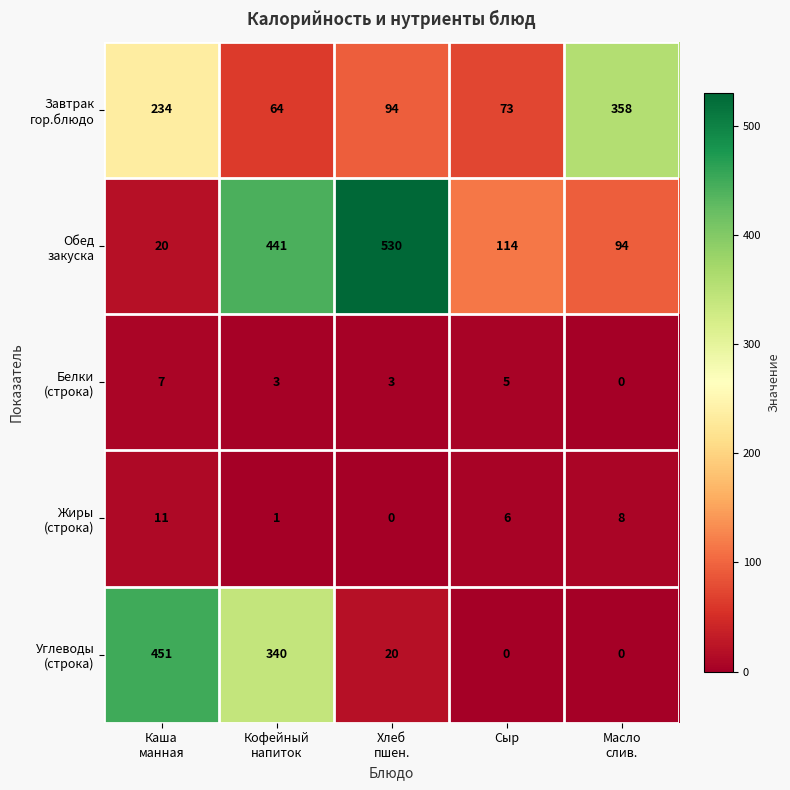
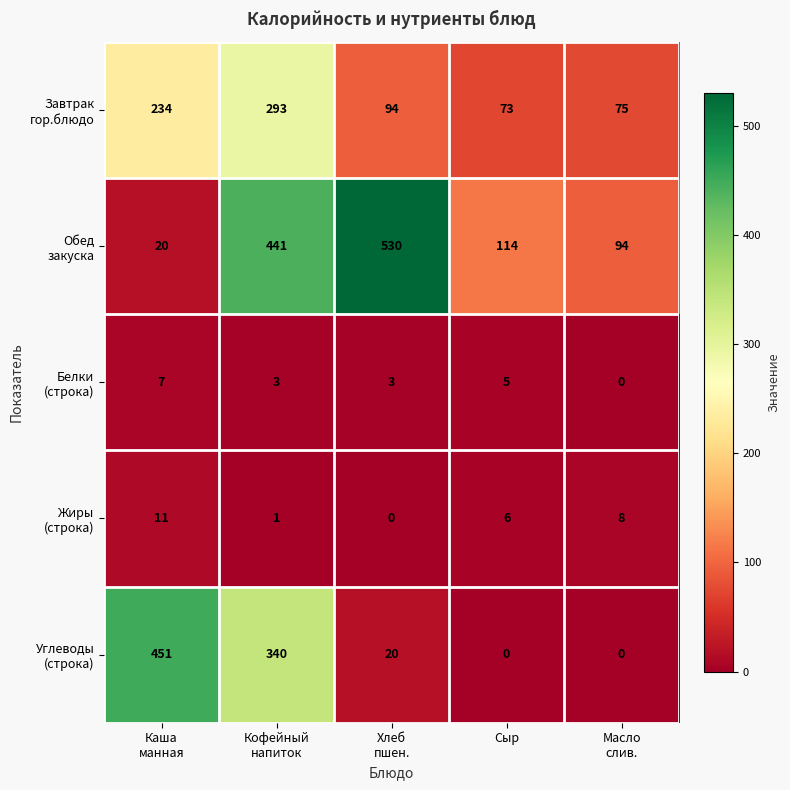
Завтрак гор.блюдо, Кофейный напиток: 64 -> 293
Завтрак гор.блюдо, Масло слив.: 358 -> 75
